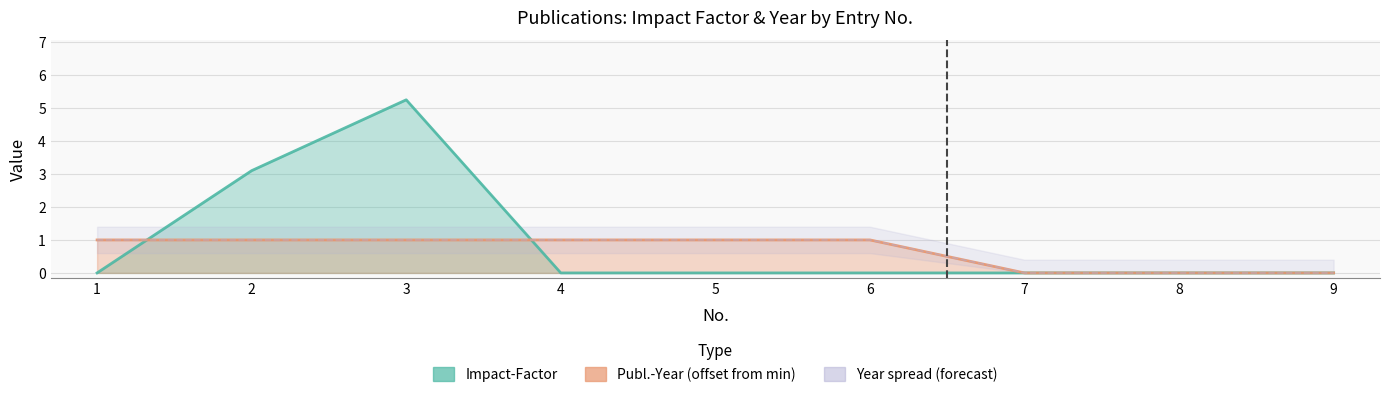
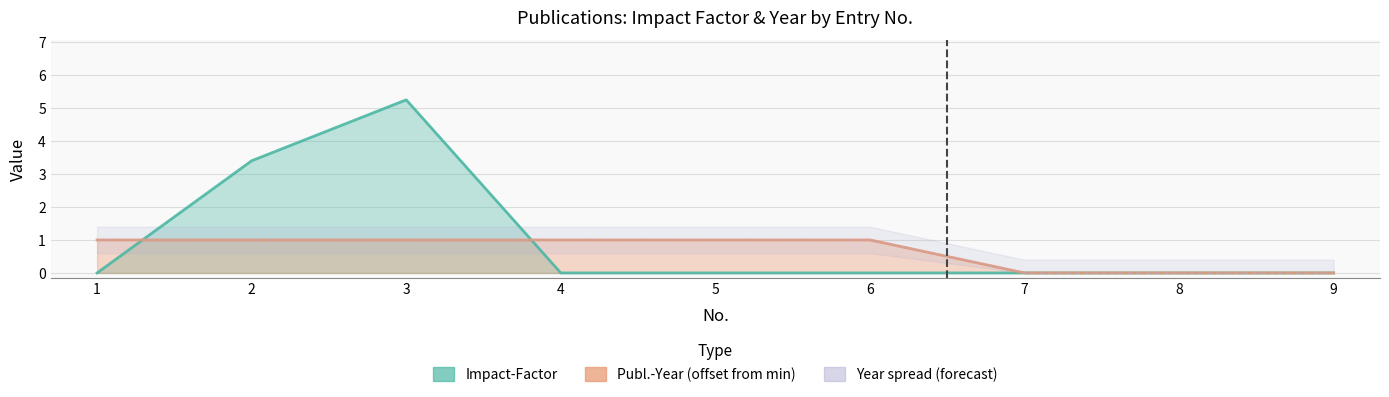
Impact-Factor, 2: 3.1 -> 3.4
